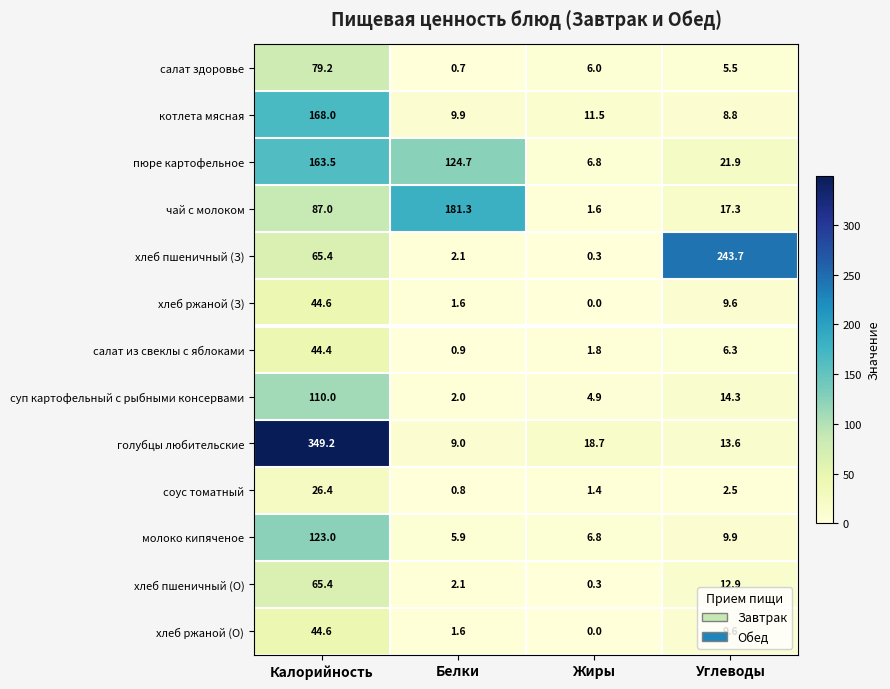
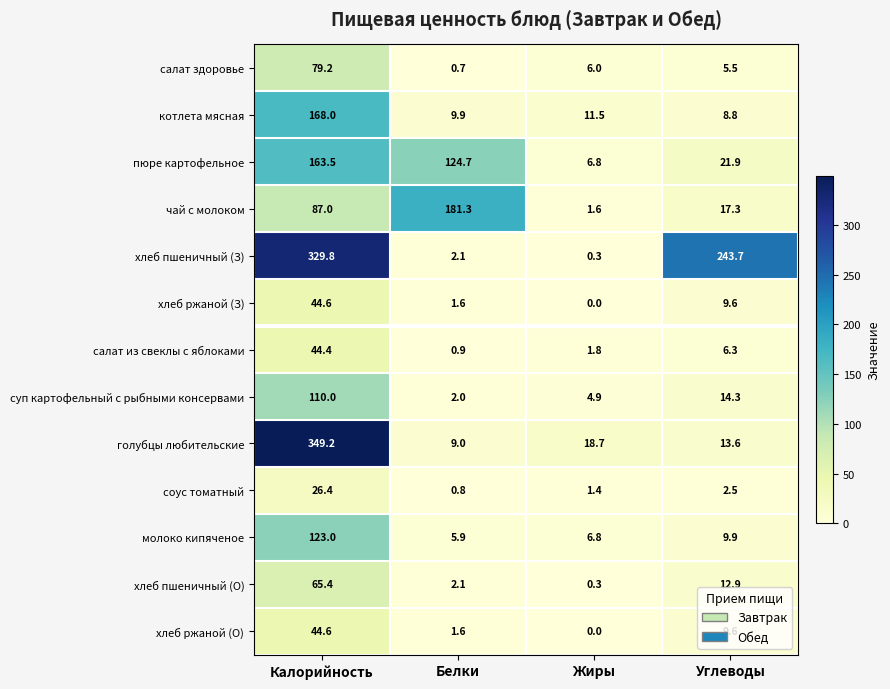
хлеб пшеничный (З), Калорийность: 65.4 -> 329.8
